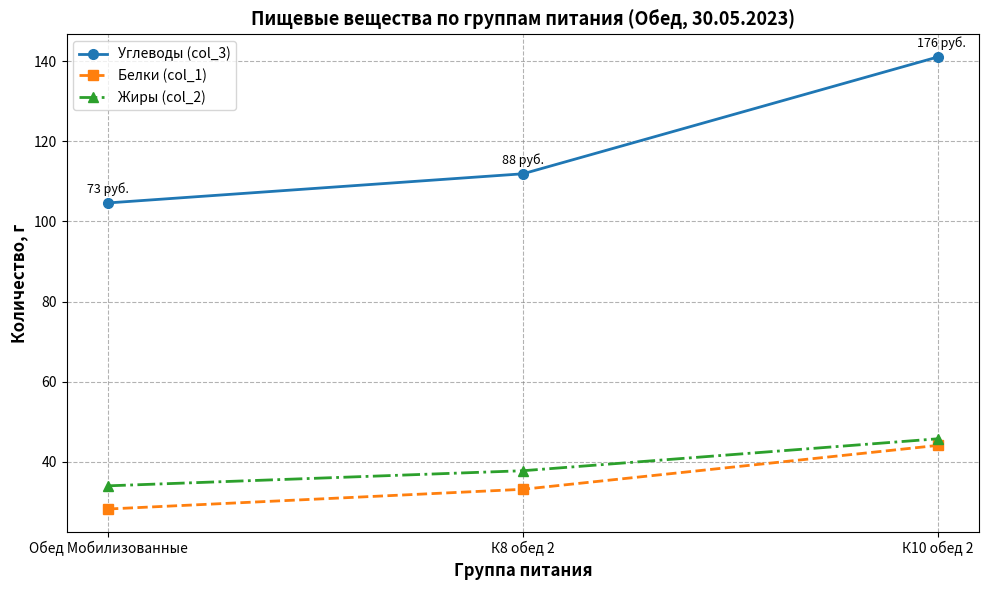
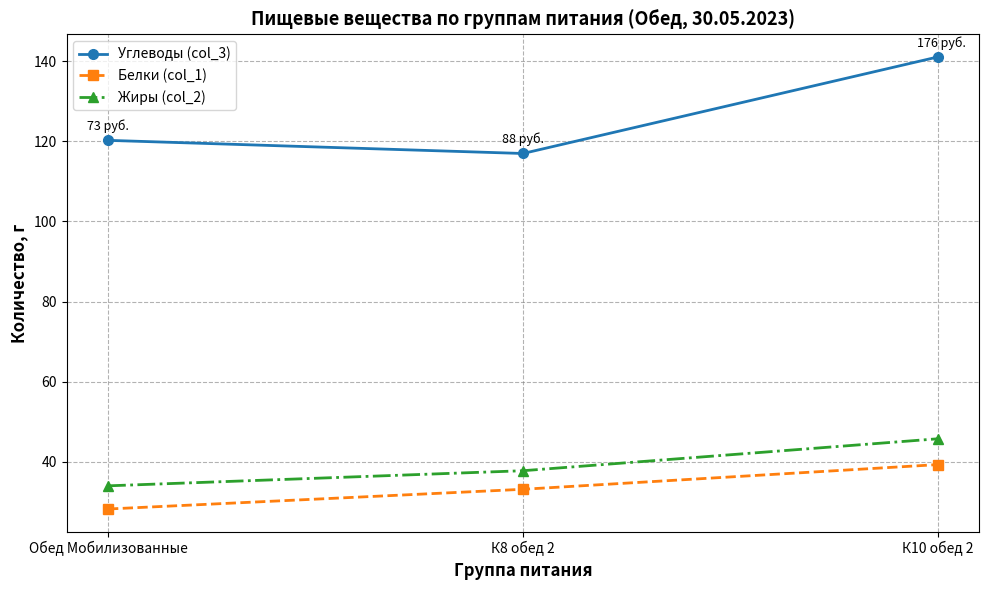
Углеводы (col_3), Обед Мобилизованные: 105 -> 120
Углеводы (col_3), К8 обед 2: 112 -> 117
Белки (col_1), К10 обед 2: 44 -> 39
